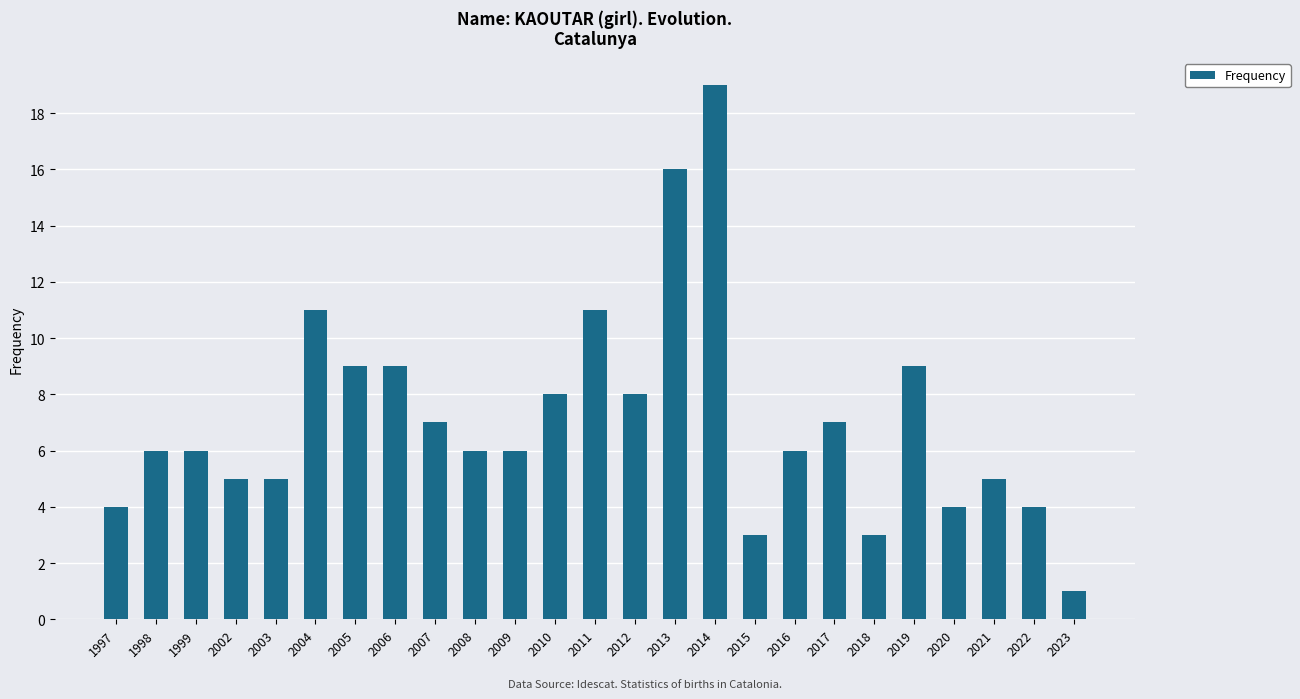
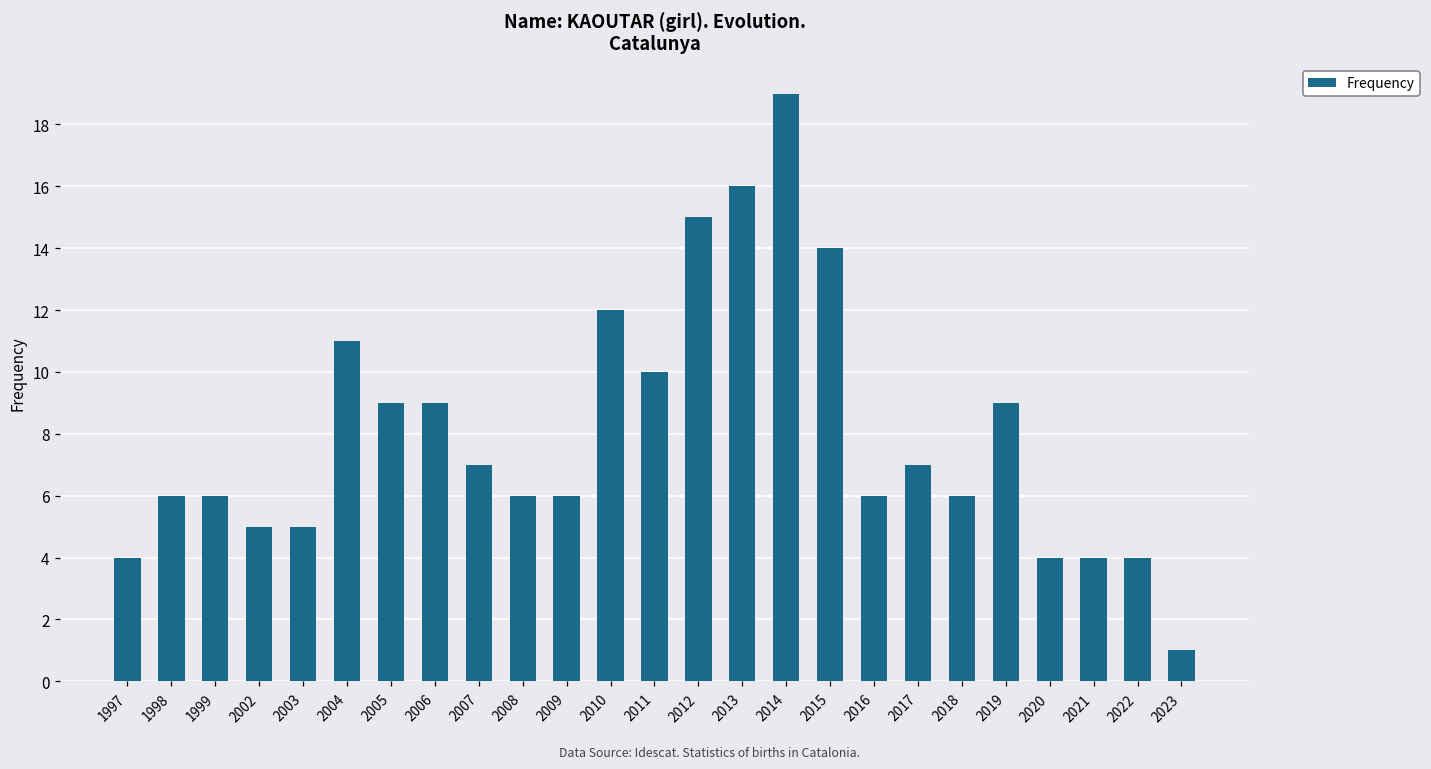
2010: 8 -> 12
2011: 11 -> 10
2012: 8 -> 15
2015: 3 -> 14
2018: 3 -> 6
2021: 5 -> 4
